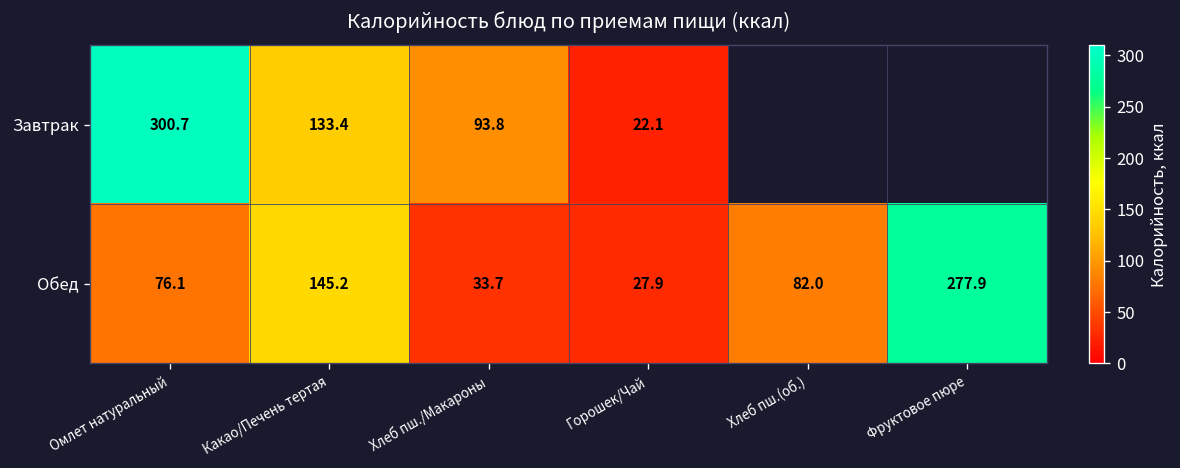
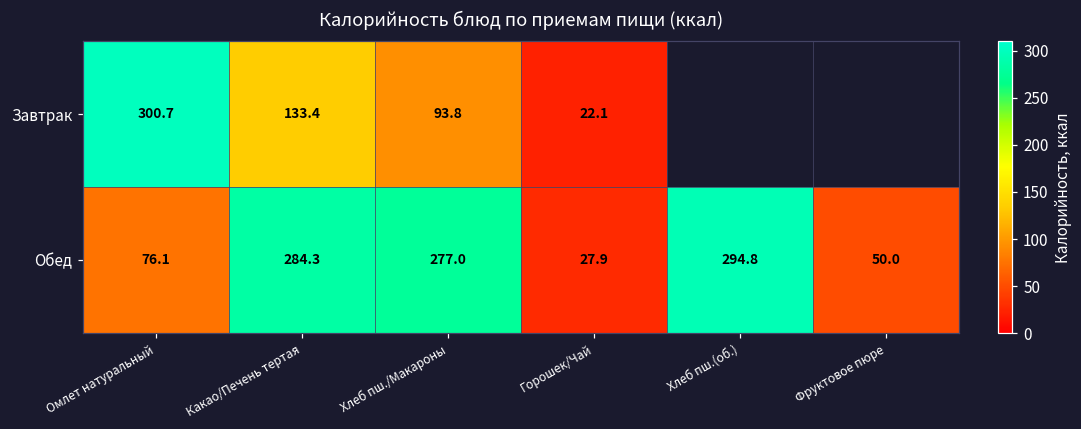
Обед, Какао/Печень тертая: 145.2 -> 284.3
Обед, Хлеб пш./Макароны: 33.7 -> 277.0
Обед, Хлеб пш.(об.): 82.0 -> 294.8
Обед, Фруктовое пюре: 277.9 -> 50.0
